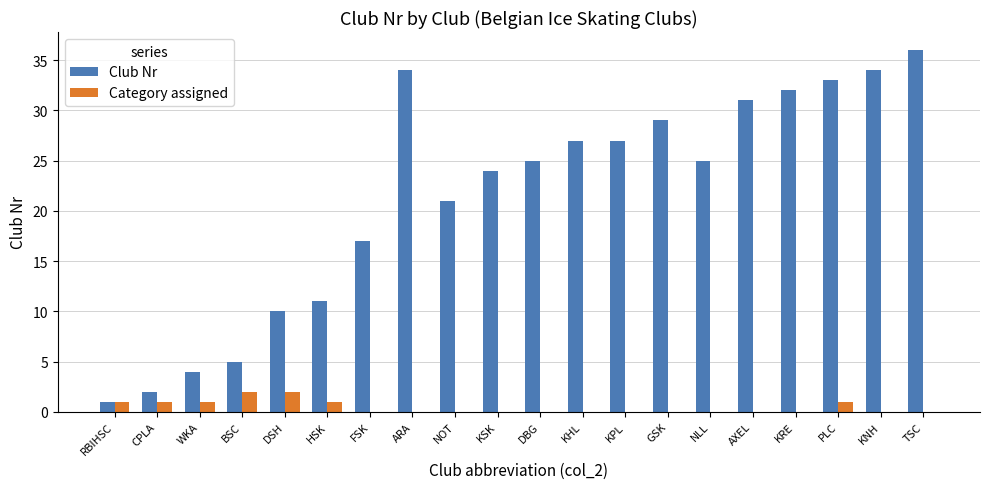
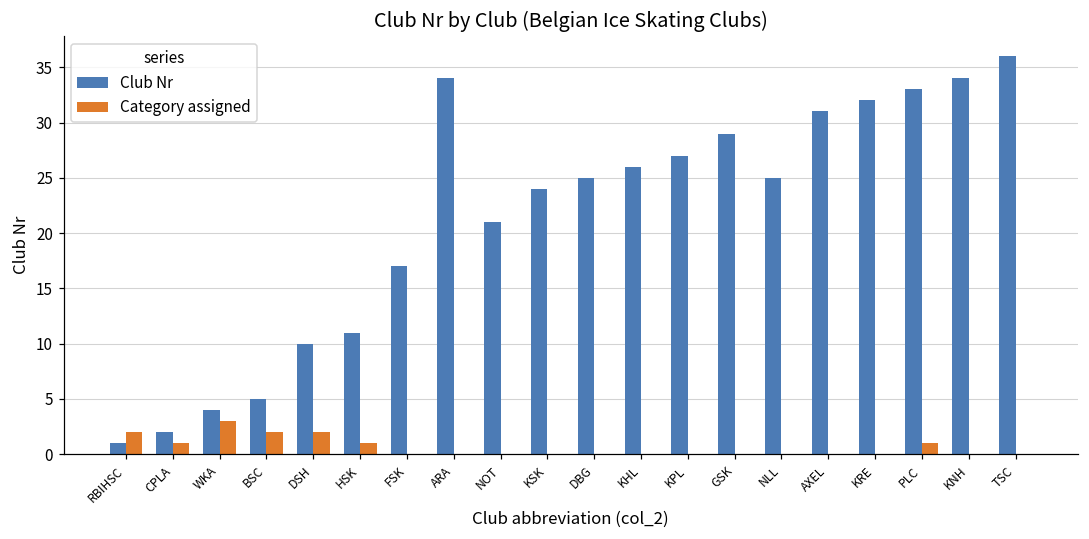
Category assigned, RBIHSC: 1 -> 2
Category assigned, WKA: 1 -> 3
Club Nr, KHL: 27 -> 26
